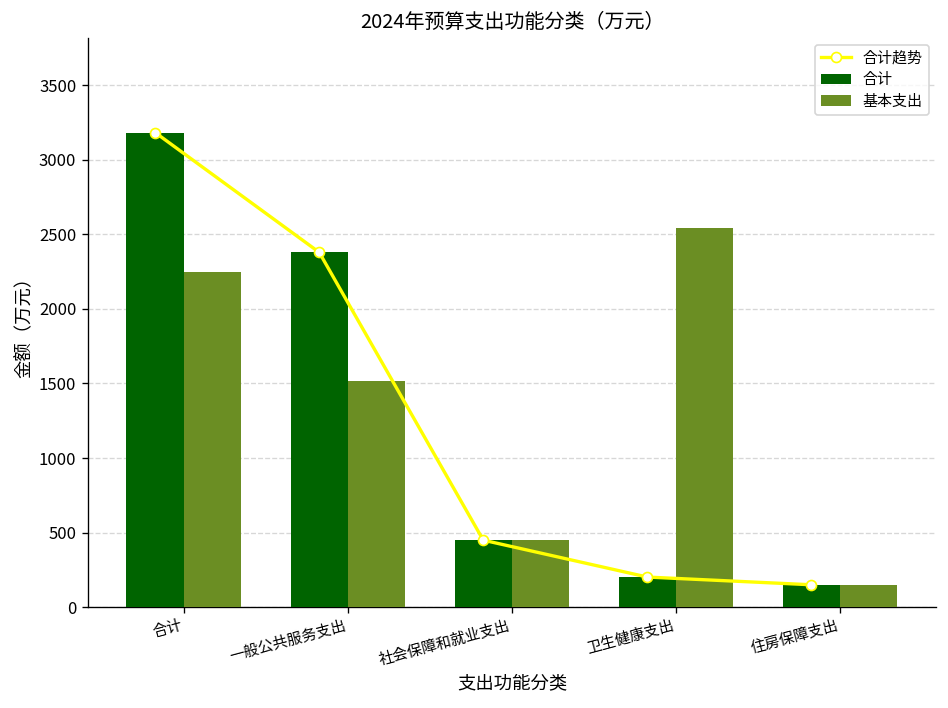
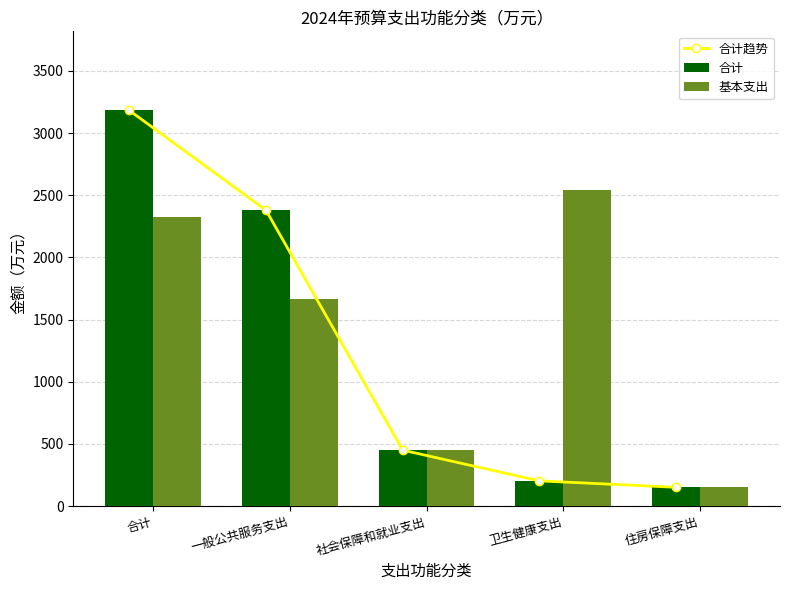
基本支出, 合计: 2250 -> 2320
基本支出, 一般公共服务支出: 1520 -> 1660
